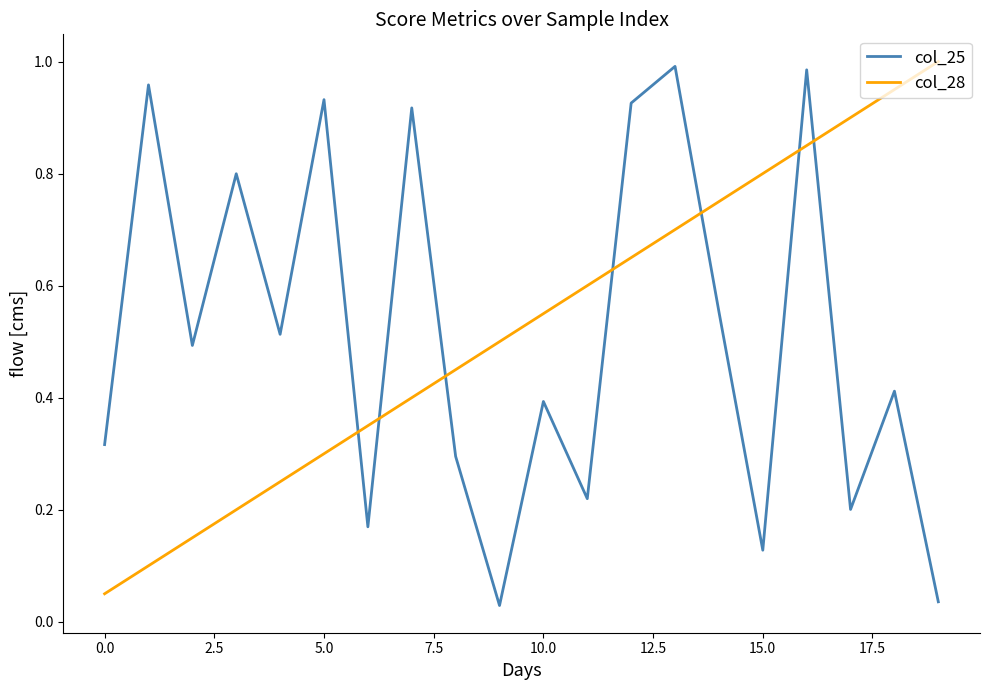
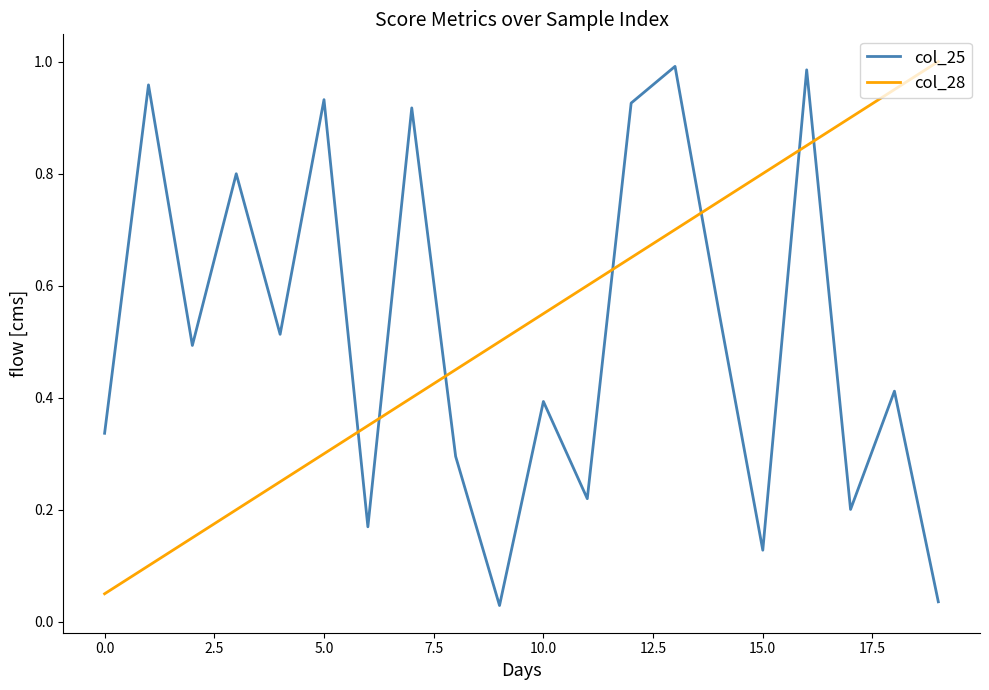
col_25, 0.0: 0.32 -> 0.34
